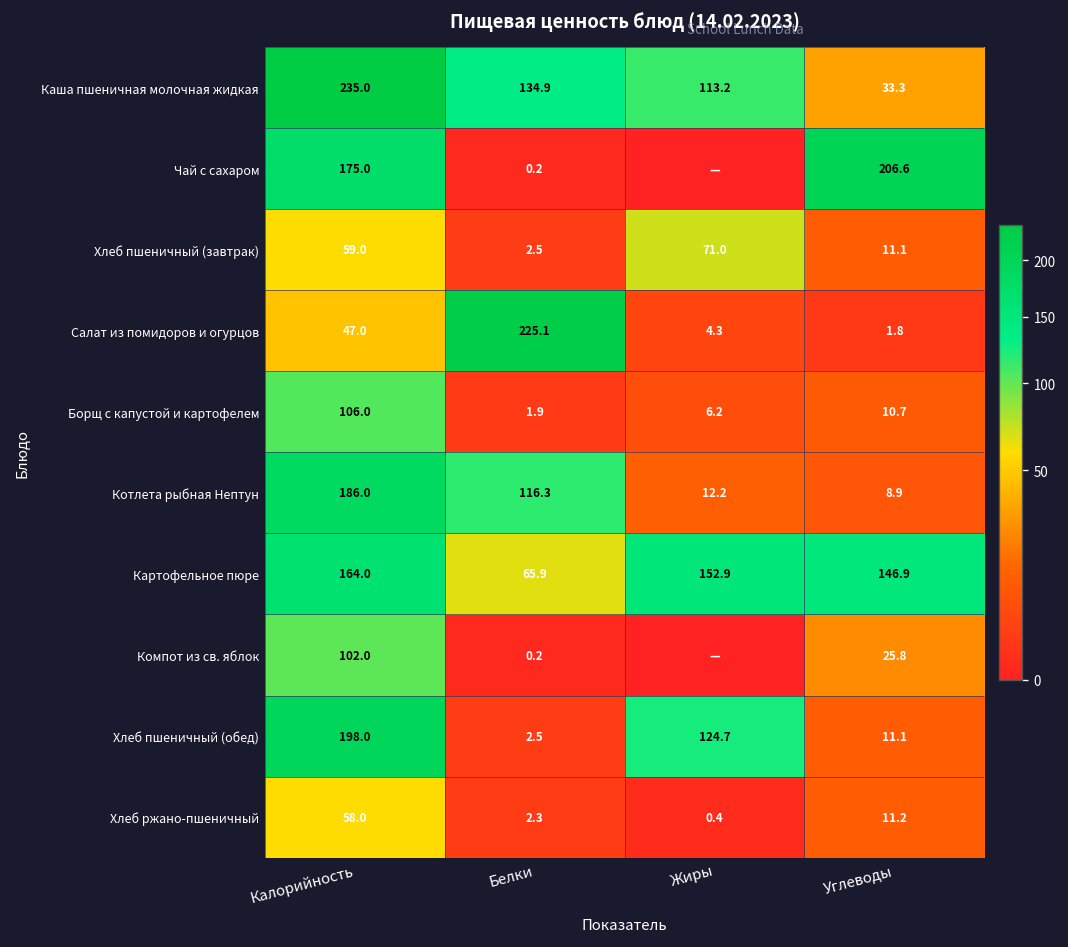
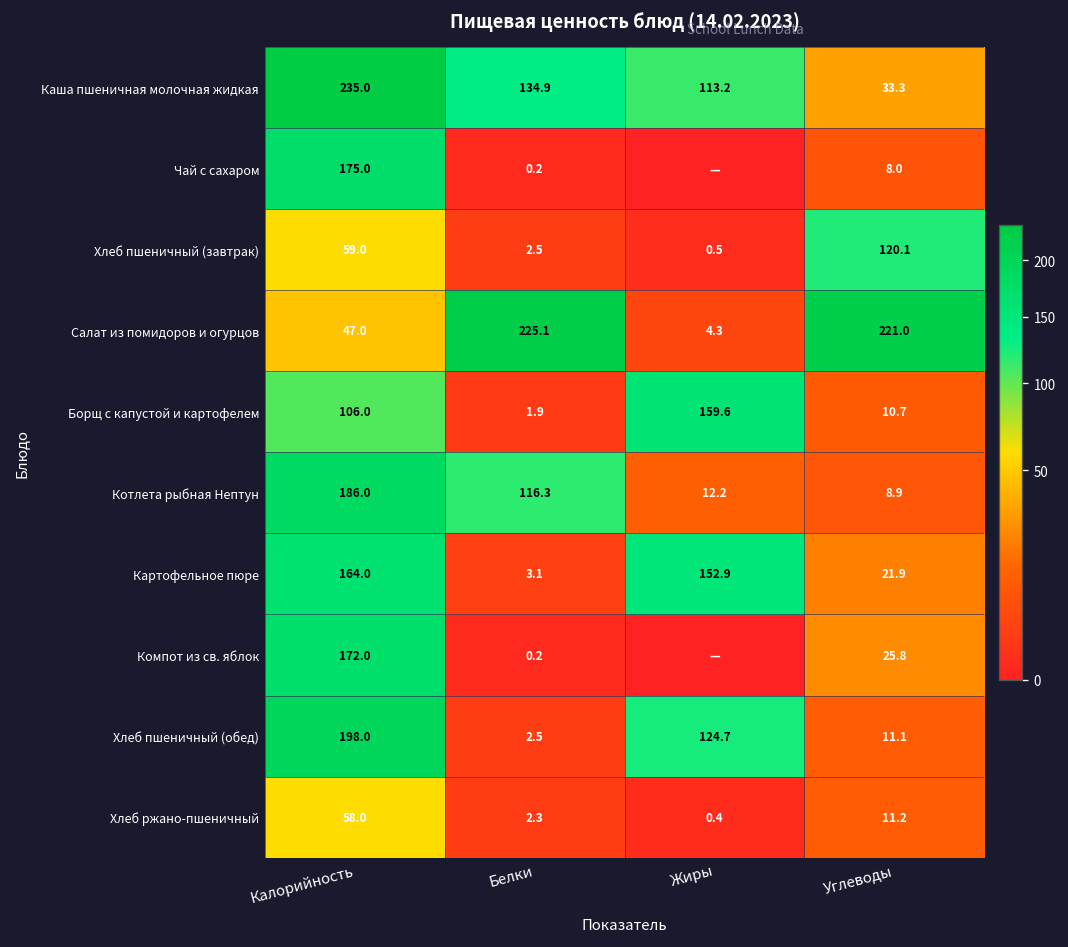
Чай с сахаром, Углеводы: 206.6 -> 8.0
Хлеб пшеничный (завтрак), Жиры: 71.0 -> 0.5
Хлеб пшеничный (завтрак), Углеводы: 11.1 -> 120.1
Салат из помидоров и огурцов, Углеводы: 1.8 -> 221.0
Борщ с капустой и картофелем, Жиры: 6.2 -> 159.6
Картофельное пюре, Белки: 65.9 -> 3.1
Картофельное пюре, Углеводы: 146.9 -> 21.9
Компот из св. яблок, Калорийность: 102.0 -> 172.0
